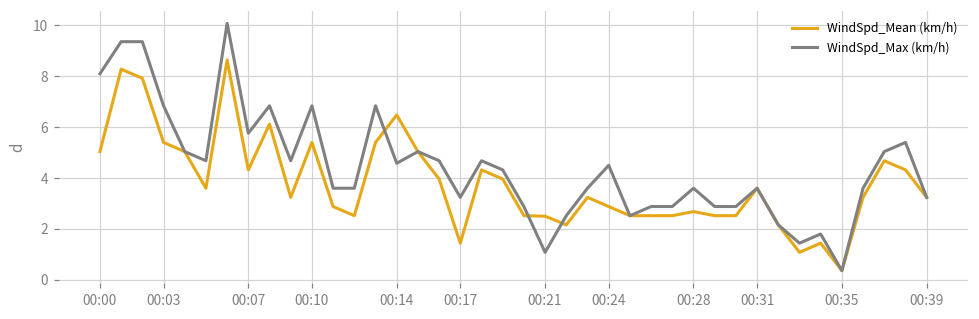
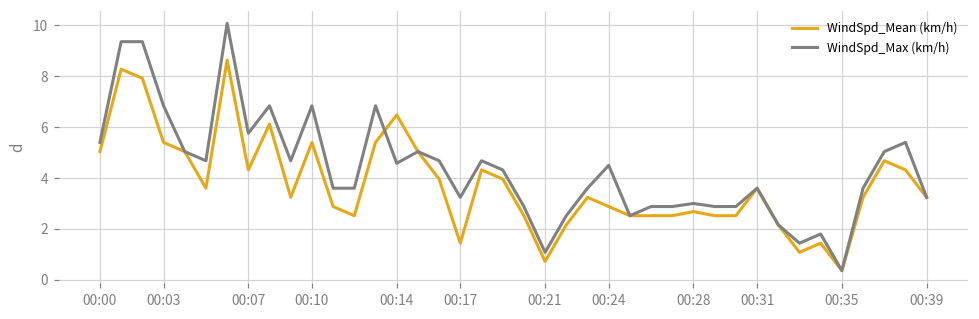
WindSpd_Max (km/h), 00:00: 8.1 -> 5.4
WindSpd_Mean (km/h), 00:21: 2.5 -> 0.7
WindSpd_Max (km/h), 00:28: 3.6 -> 3.0
